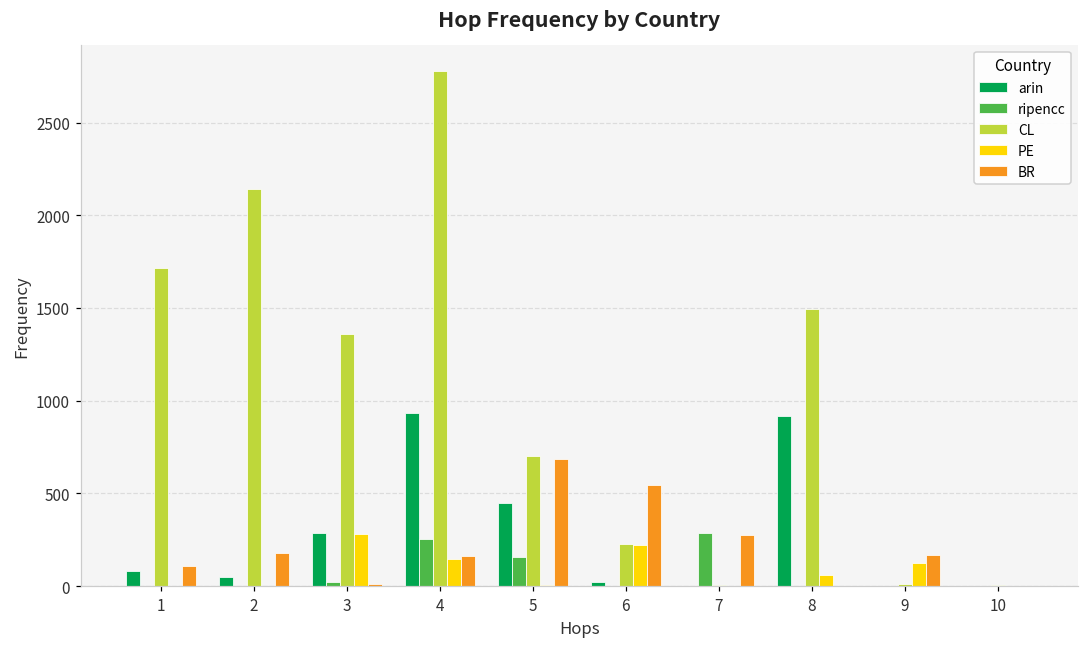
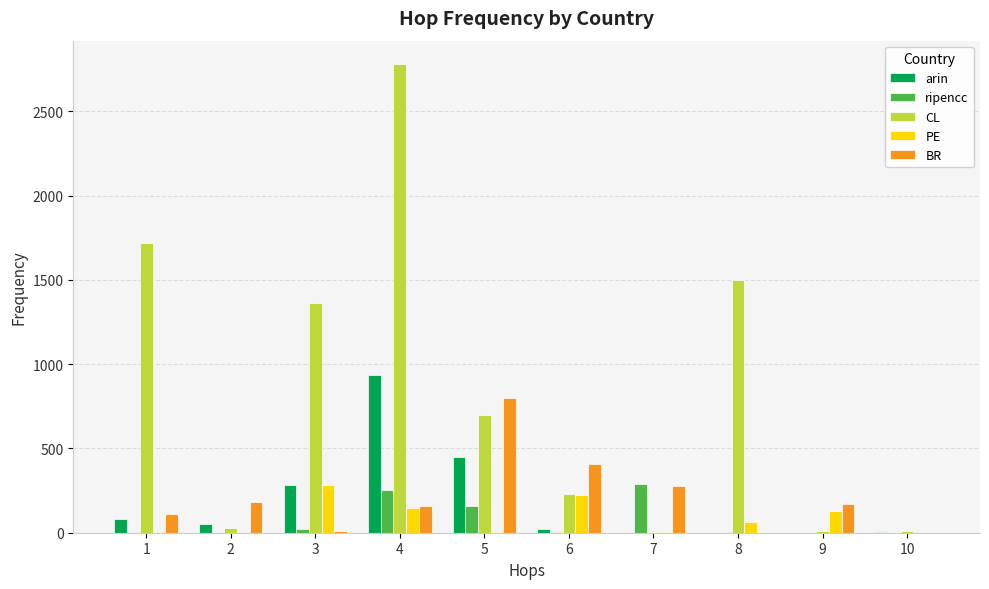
CL, 2: 2140 -> 30
BR, 5: 690 -> 800
BR, 6: 540 -> 410
arin, 8: 920 -> 0
